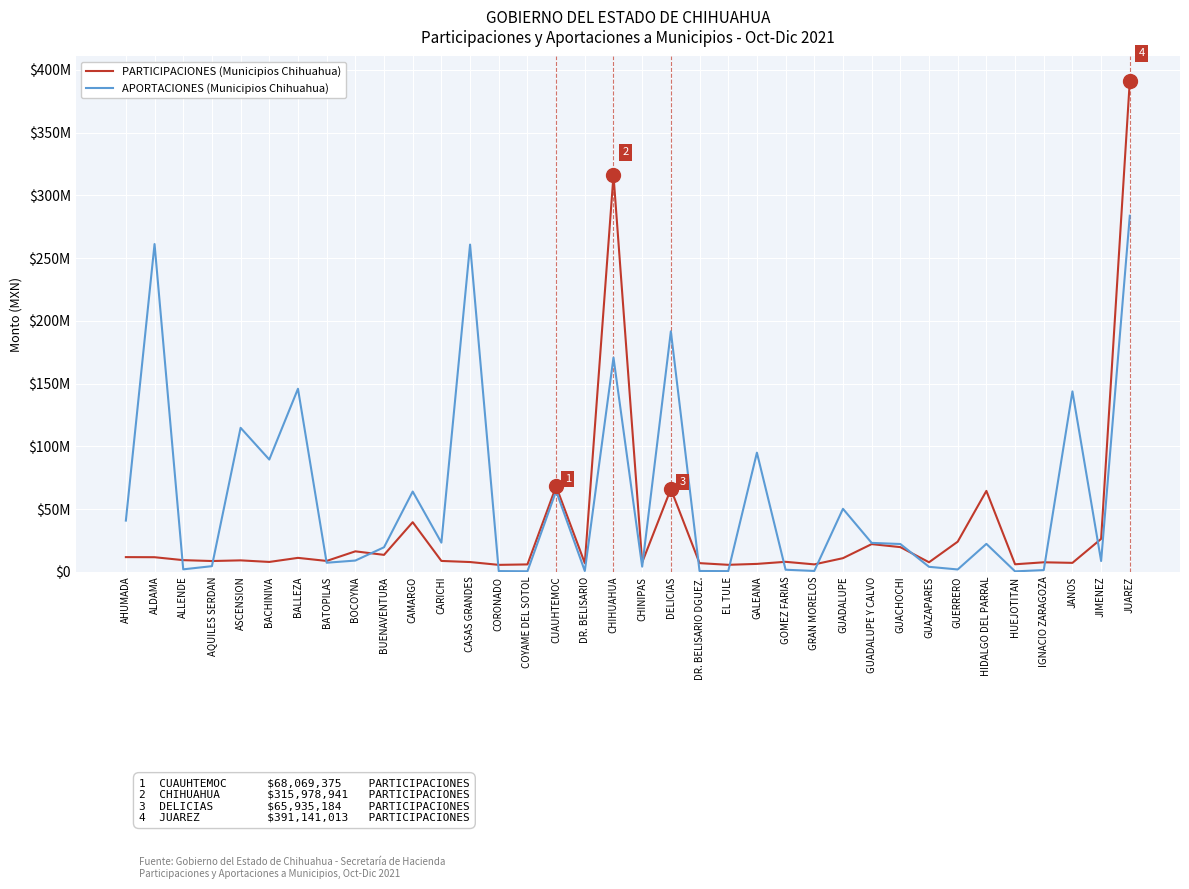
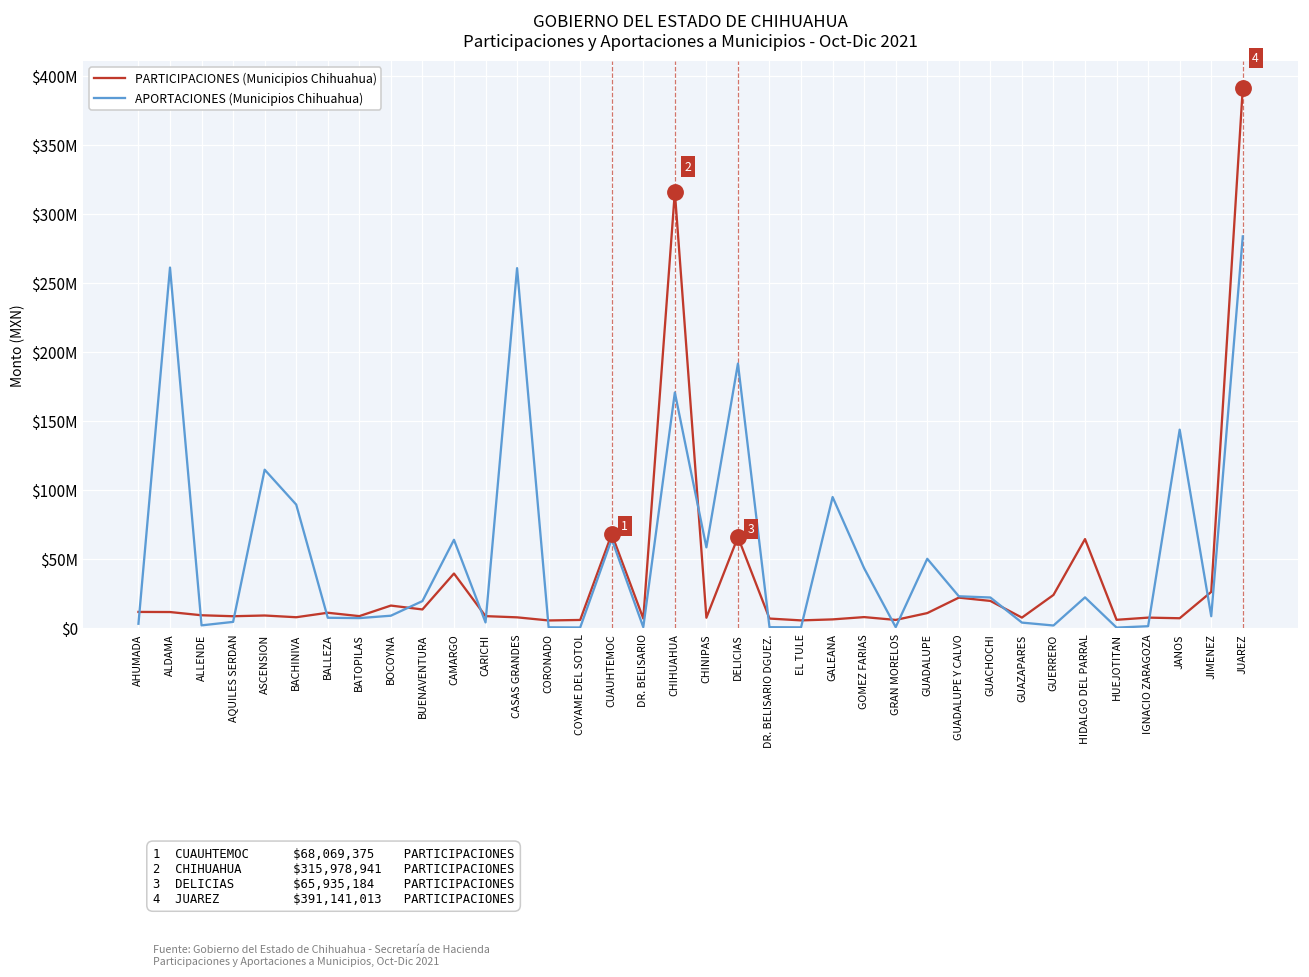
APORTACIONES (Municipios Chihuahua), AHUMADA: $41000000 -> $3000000
APORTACIONES (Municipios Chihuahua), BALLEZA: $146000000 -> $7000000
APORTACIONES (Municipios Chihuahua), CARICHI: $23000000 -> $4000000
APORTACIONES (Municipios Chihuahua), CHINIPAS: $4000000 -> $58000000
APORTACIONES (Municipios Chihuahua), GOMEZ FARIAS: $2000000 -> $43000000
